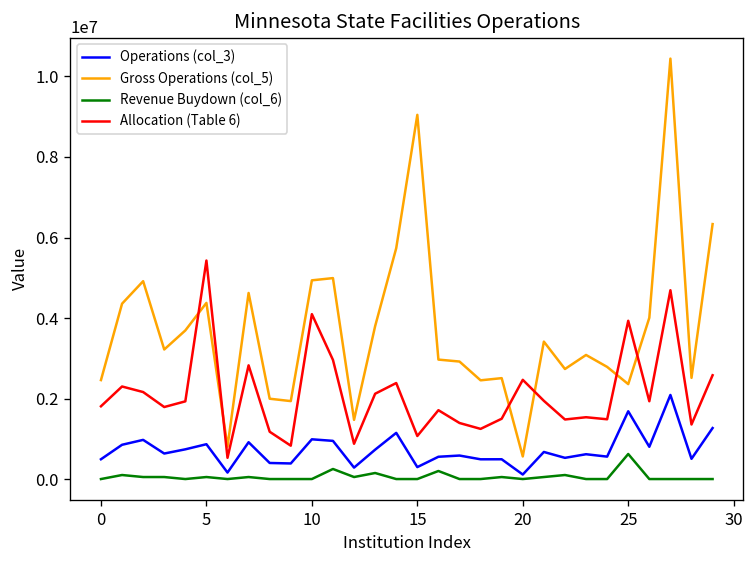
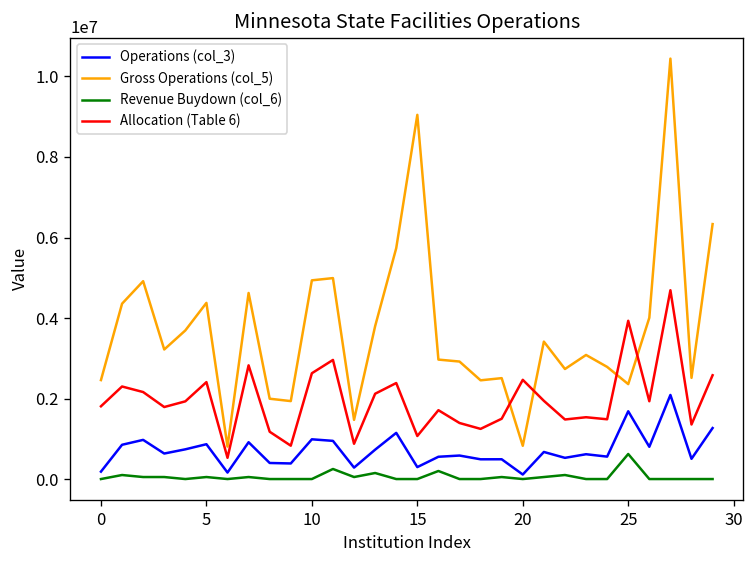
Operations (col_3), 0: 500000 -> 200000
Allocation (Table 6), 5: 5400000 -> 2400000
Allocation (Table 6), 10: 4100000 -> 2600000
Gross Operations (col_5), 20: 600000 -> 800000
